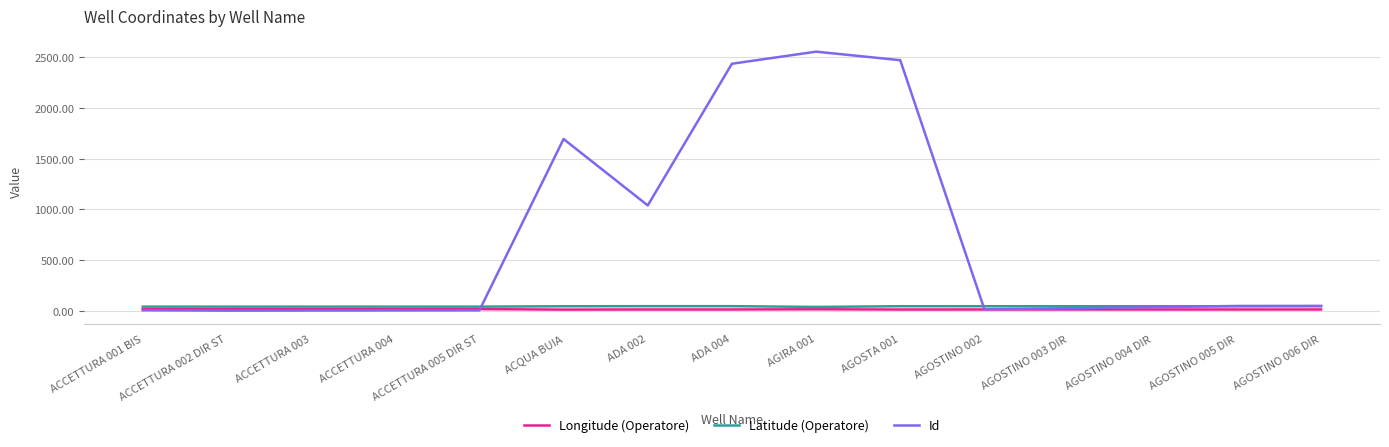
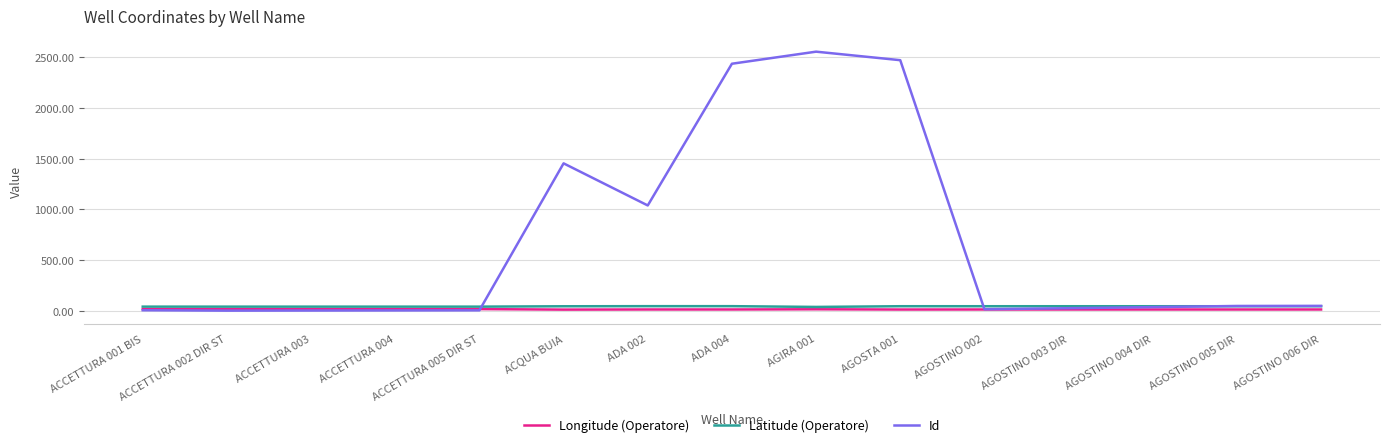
Id, ACQUA BUIA: 1690 -> 1450
